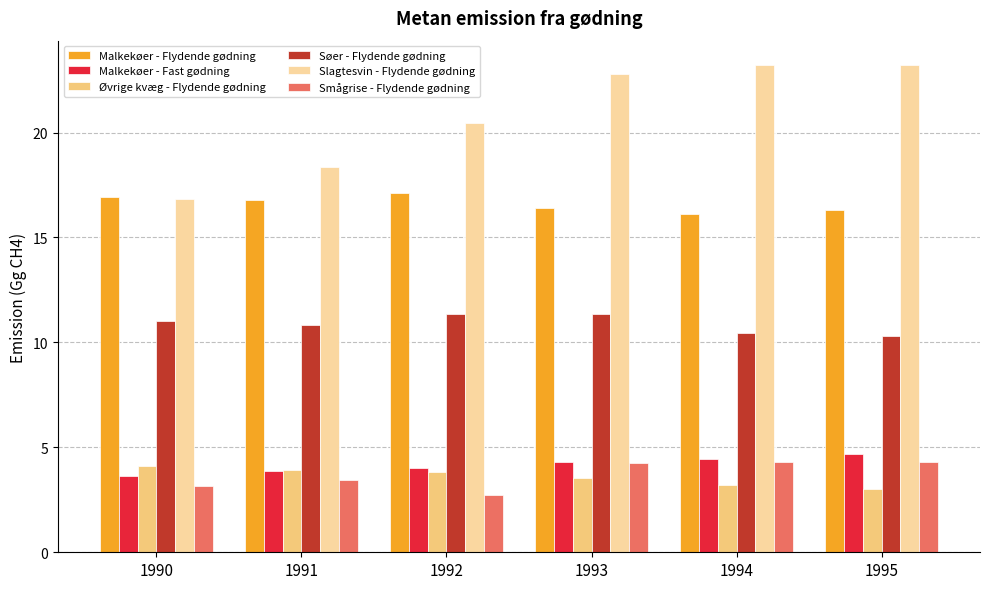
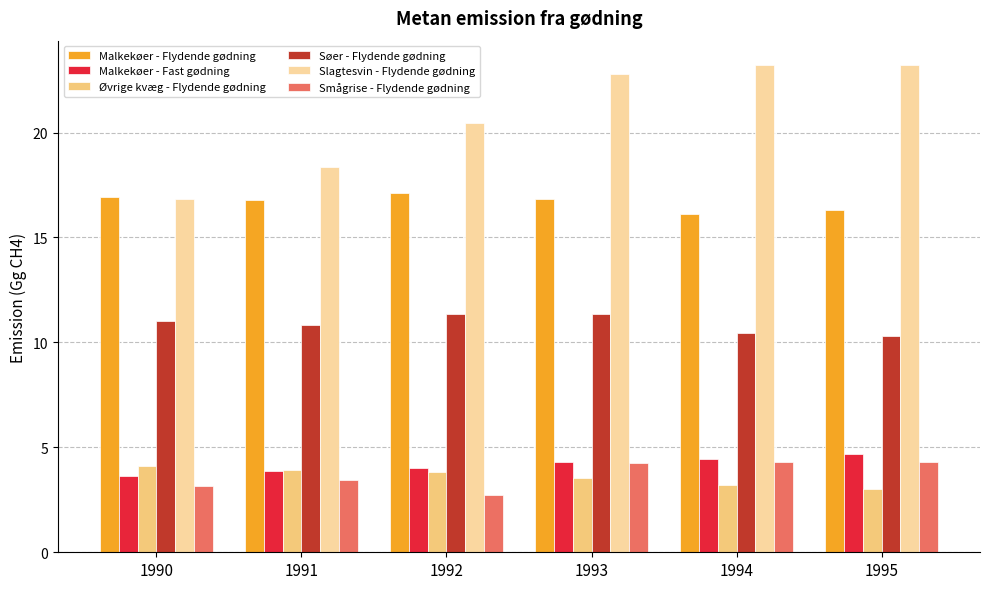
Malkekøer - Flydende gødning, 1993: 16.4 -> 16.8
